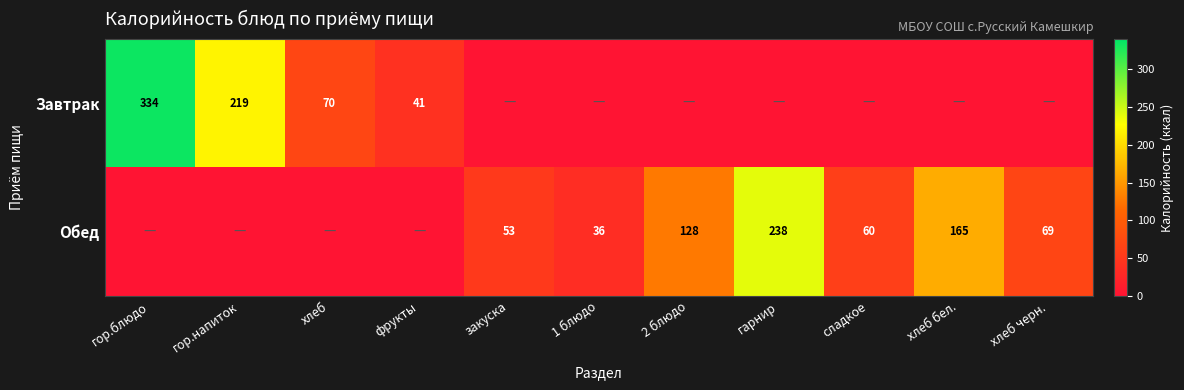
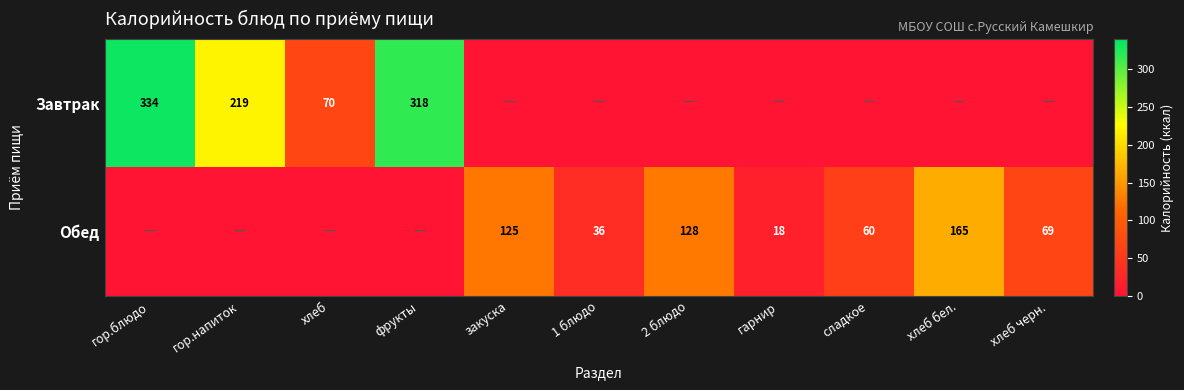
Завтрак, фрукты: 41 -> 318
Обед, закуска: 53 -> 125
Обед, гарнир: 238 -> 18
